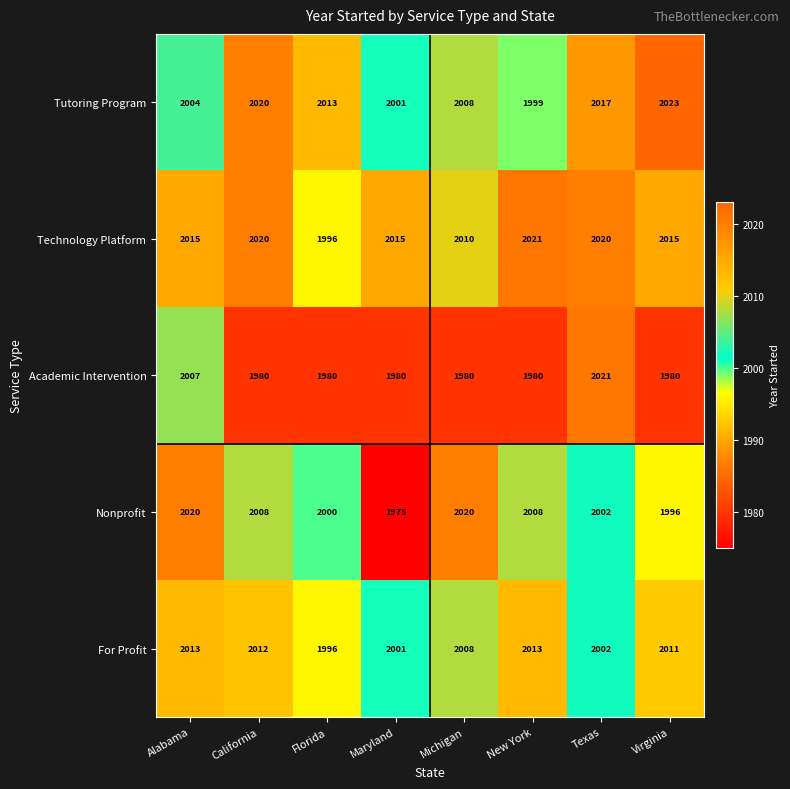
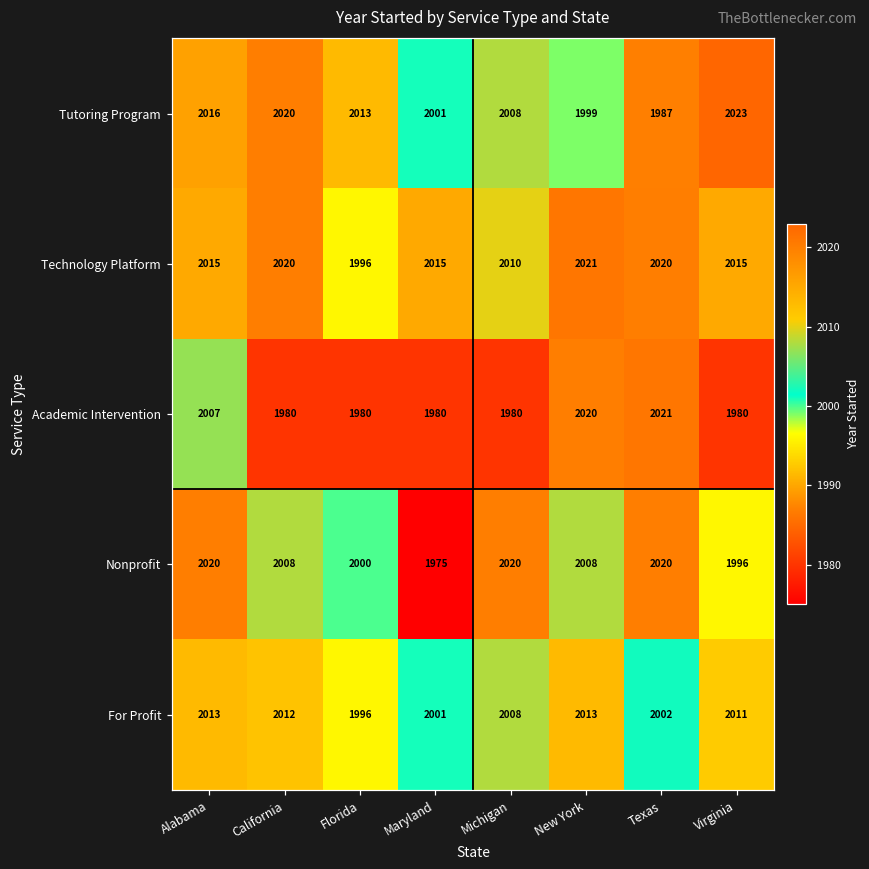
Tutoring Program, Alabama: 2004 -> 2016
Tutoring Program, Texas: 2017 -> 1987
Academic Intervention, New York: 1980 -> 2020
Nonprofit, Texas: 2002 -> 2020
